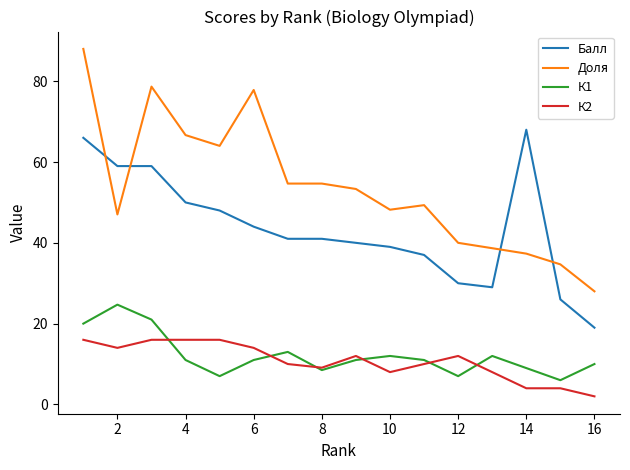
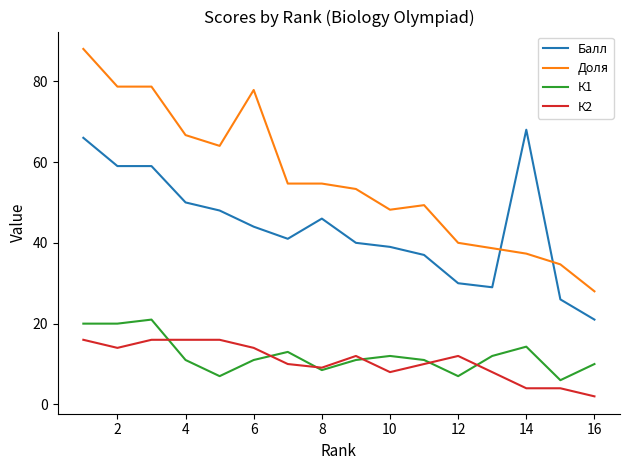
Доля, 2: 47 -> 79
К1, 2: 25 -> 20
Балл, 8: 41 -> 46
К1, 14: 9 -> 14
Балл, 16: 19 -> 21
